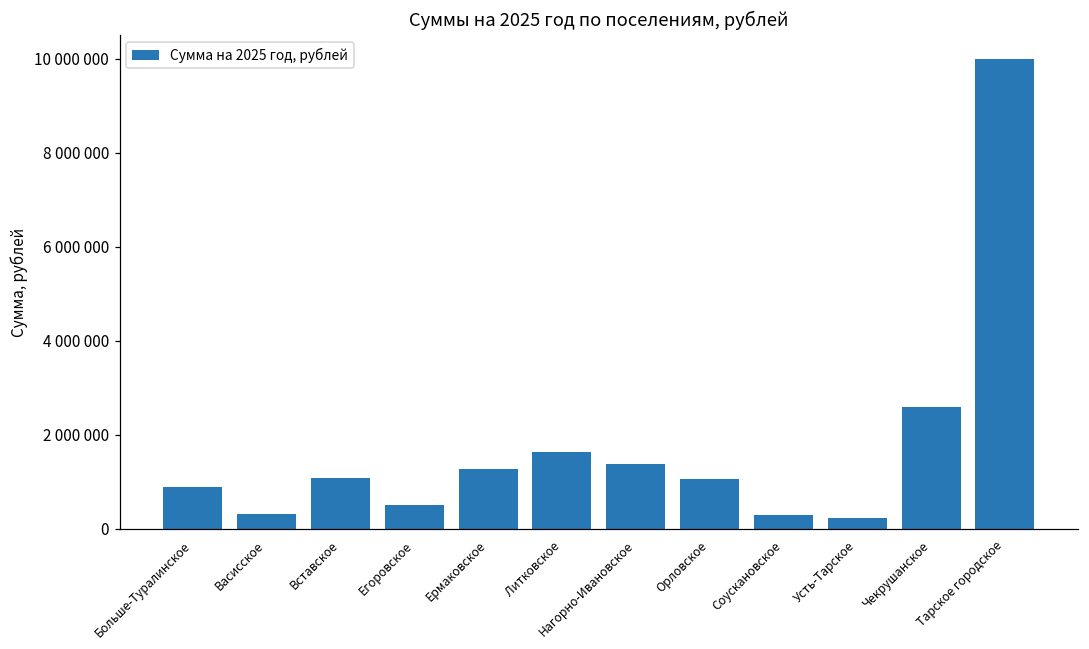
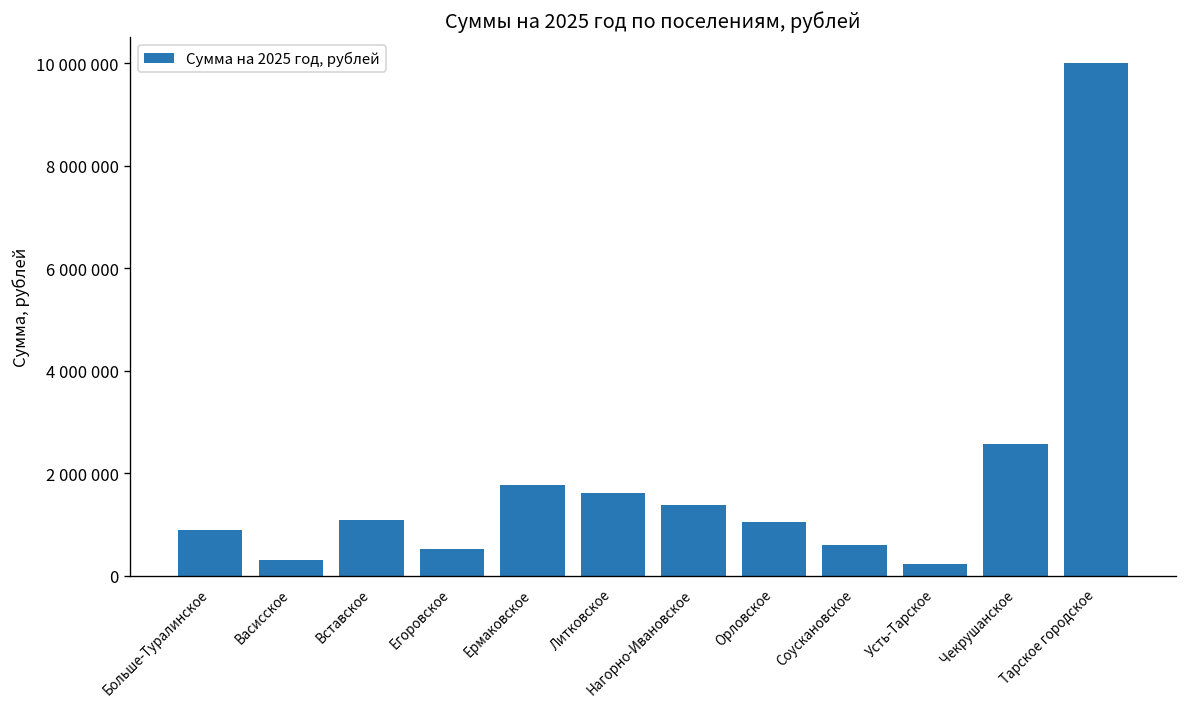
Ермаковское: 1300000 -> 1800000
Соускановское: 300000 -> 600000
